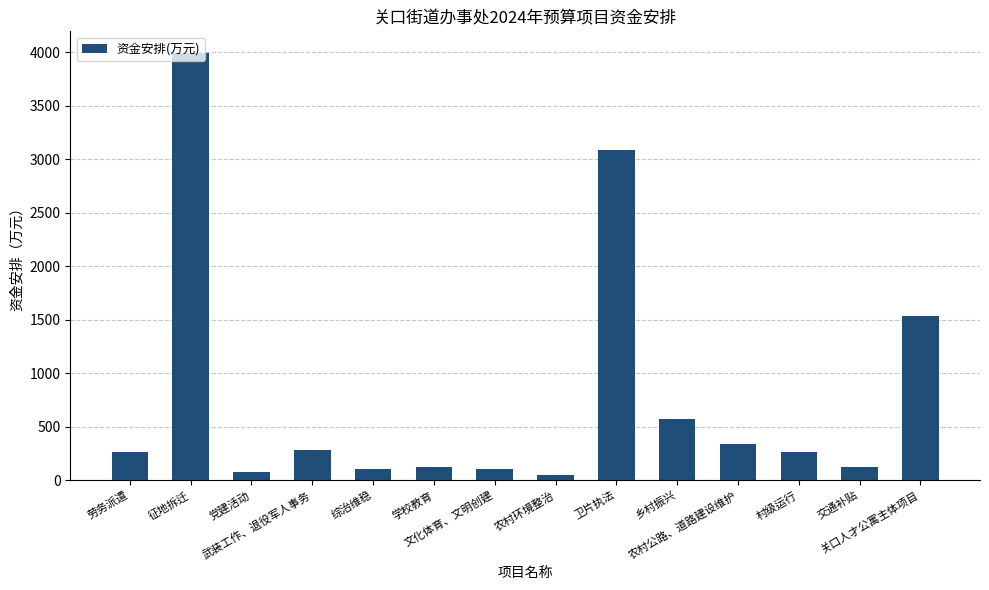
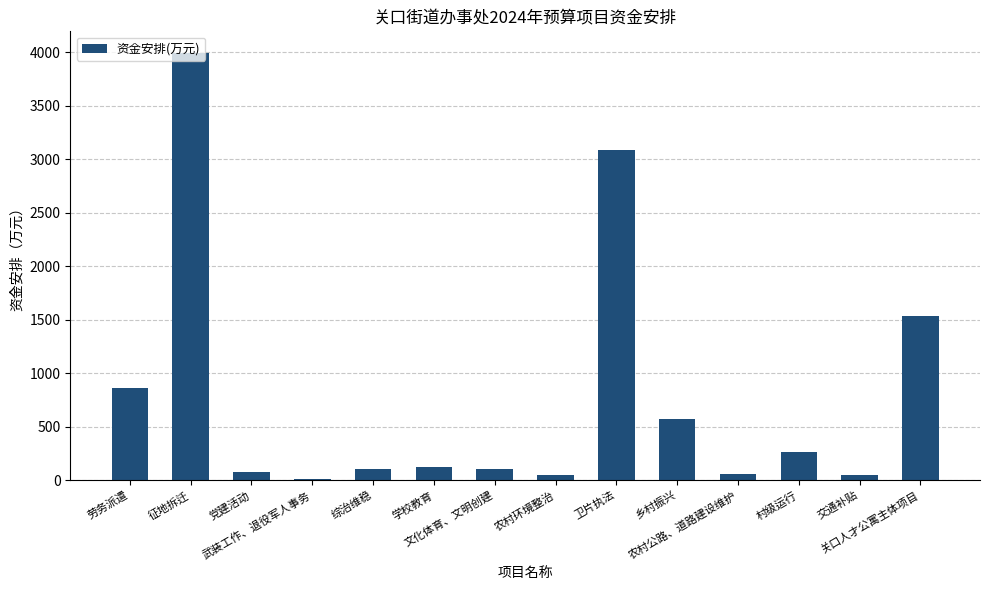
劳务派遣: 270 -> 860
武装工作、退役军人事务: 280 -> 20
农村公路、道路建设维护: 330 -> 60
交通补贴: 120 -> 40
